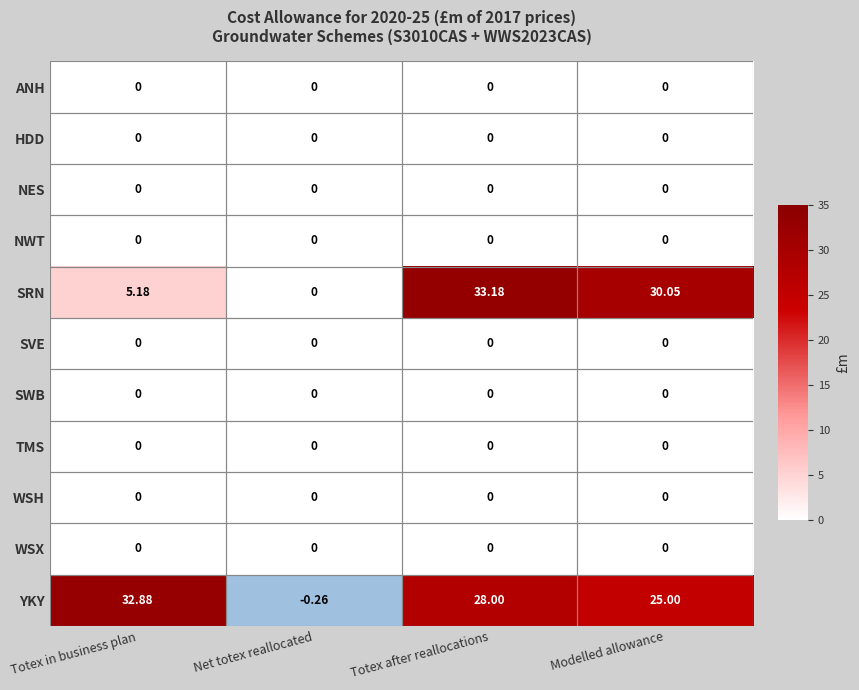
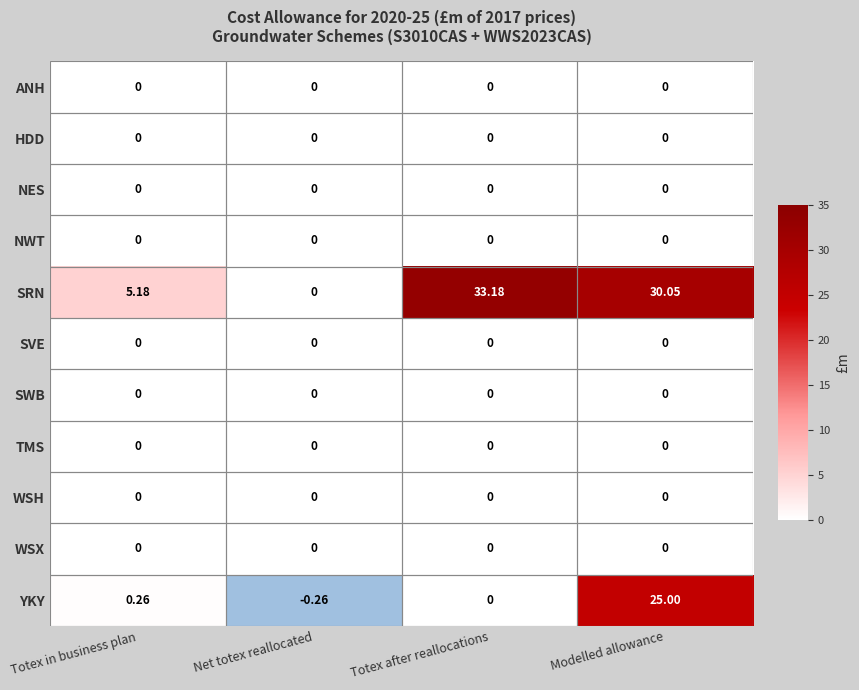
YKY, Totex in business plan: 32.88 -> 0.26
YKY, Totex after reallocations: 28.00 -> 0
